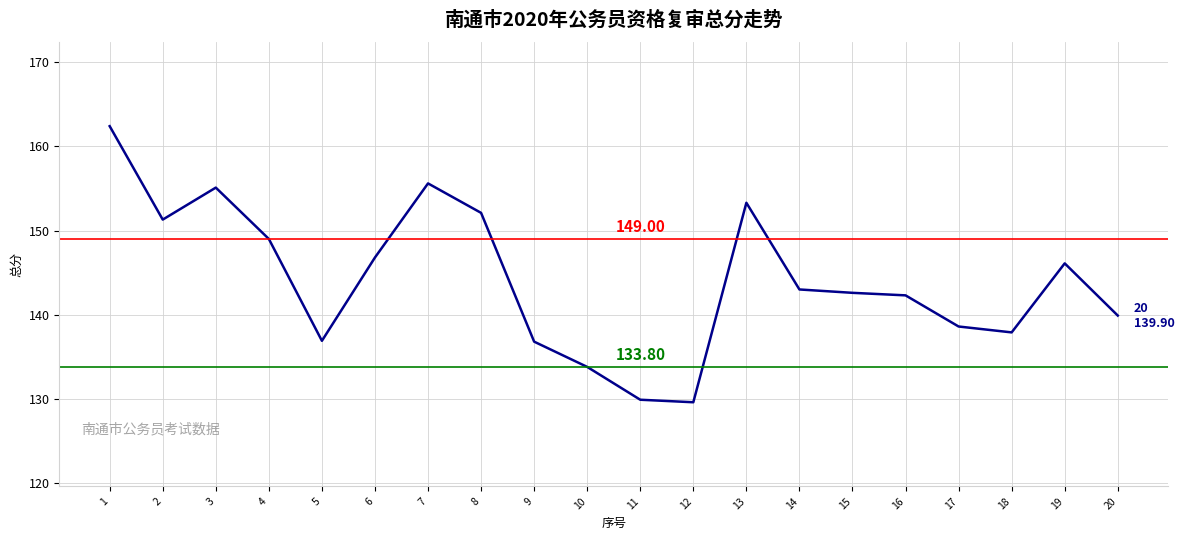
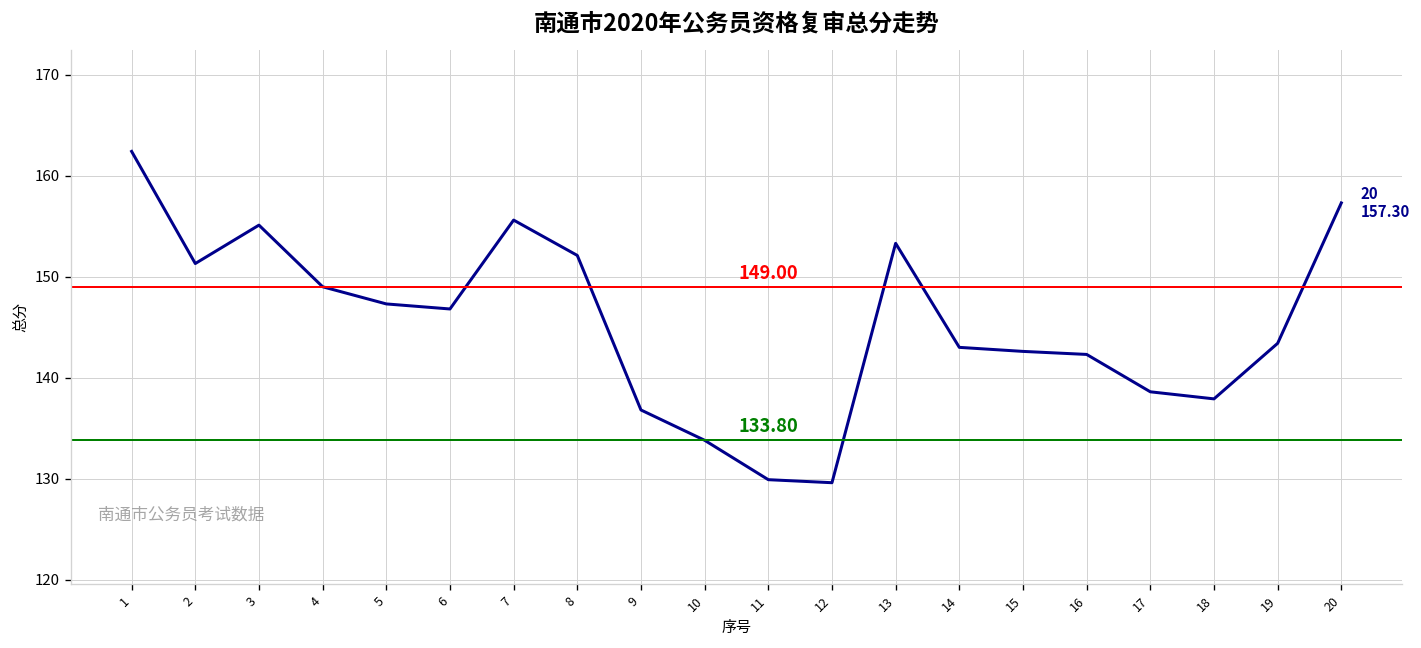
5: 137 -> 147
19: 146 -> 143
20: 139.90 -> 157.30
